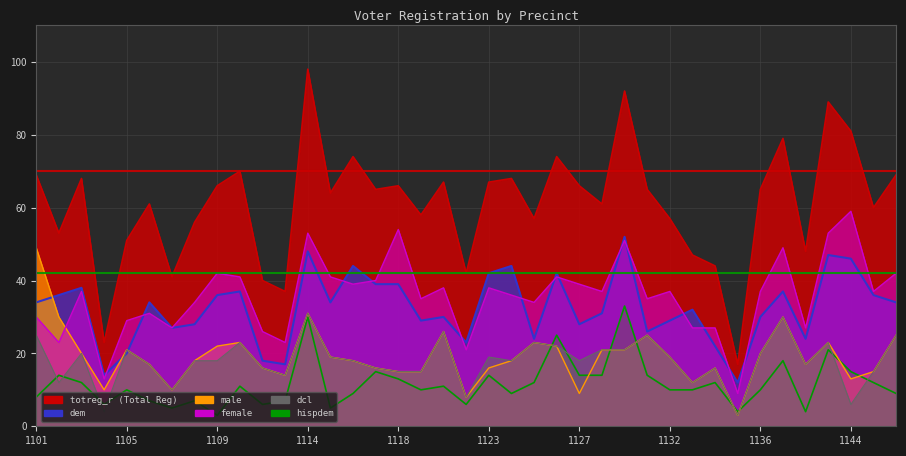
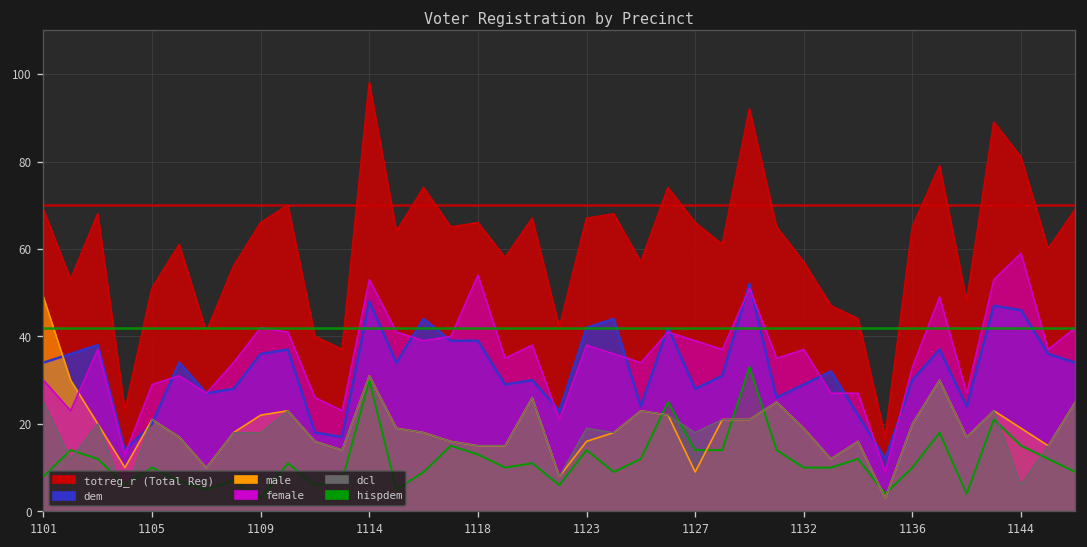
female, 1136: 37 -> 33
male, 1144: 13 -> 19
